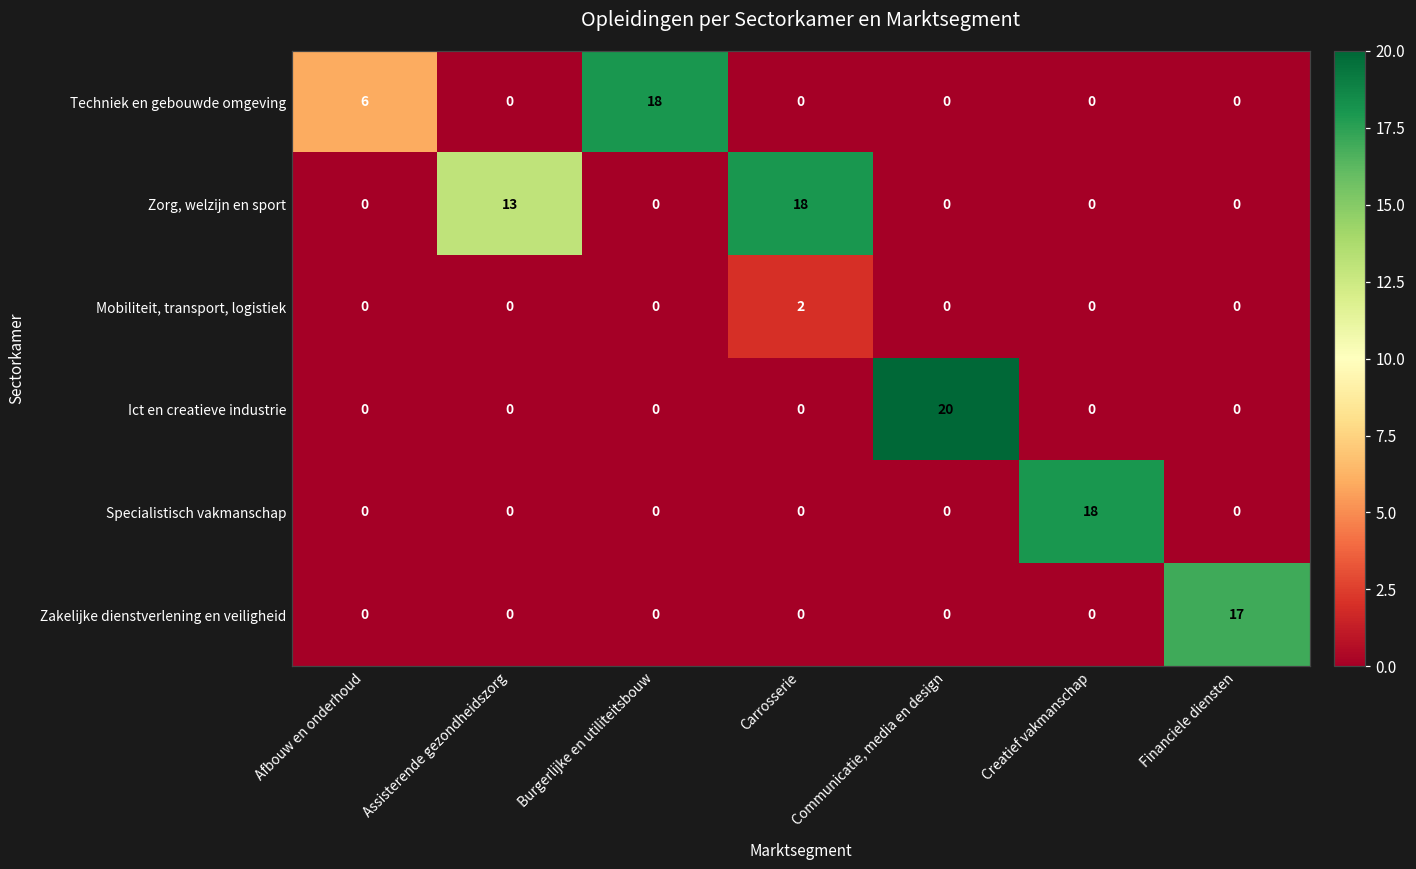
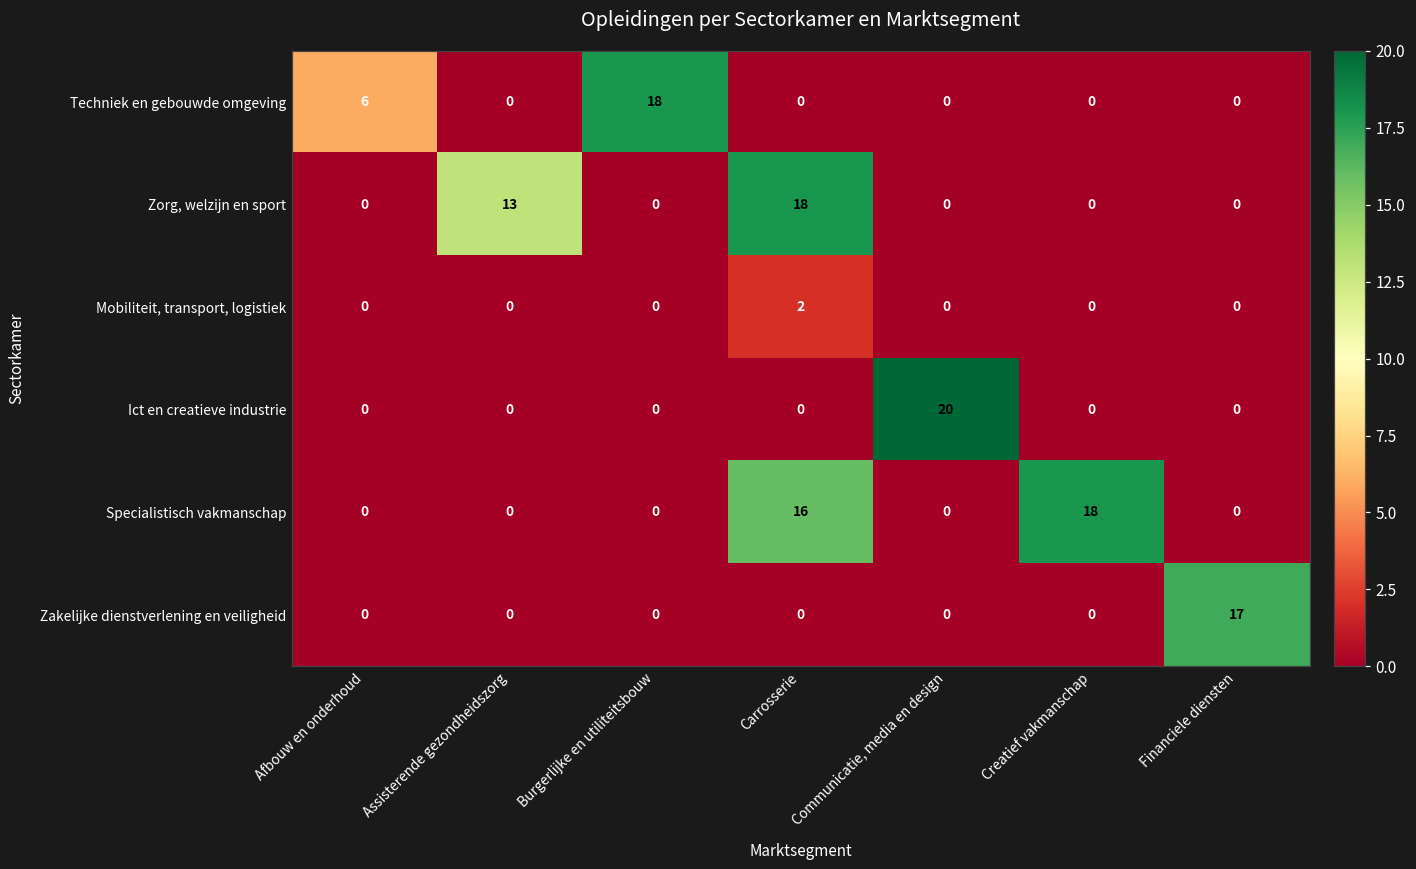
Specialistisch vakmanschap, Carrosserie: 0 -> 16
